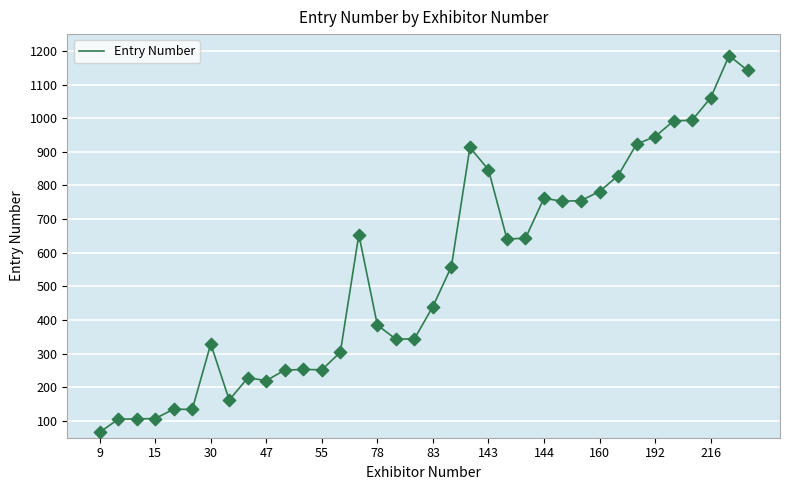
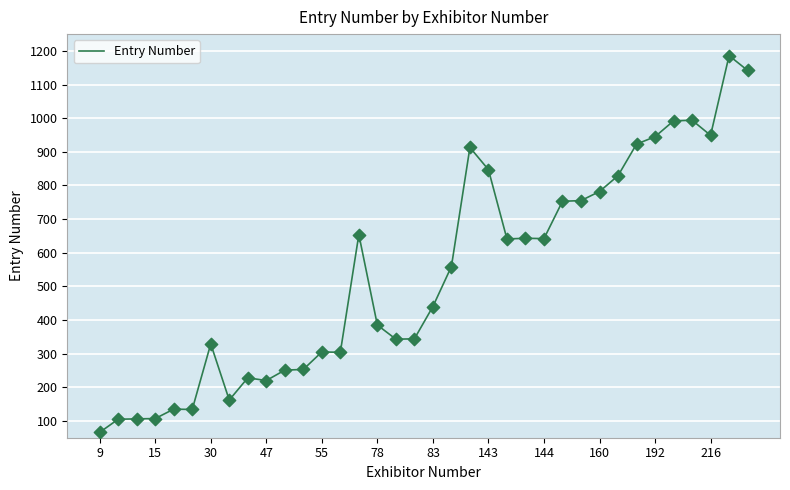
55: 250 -> 310
144: 760 -> 640
216: 1060 -> 950
